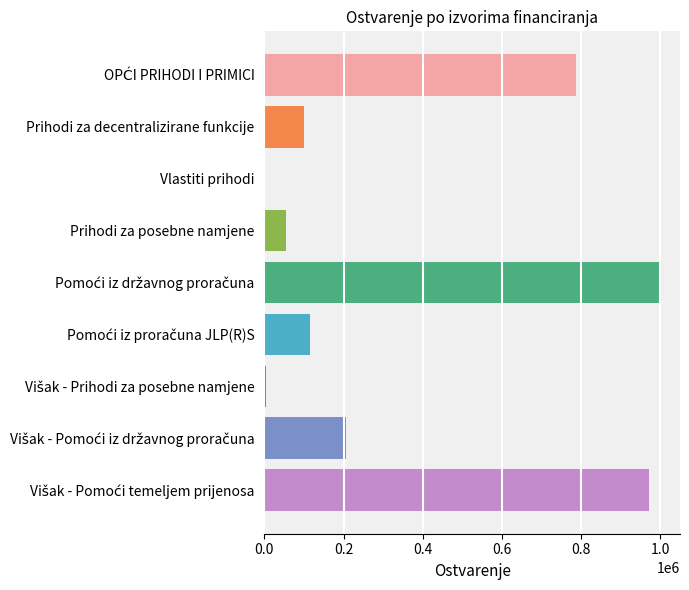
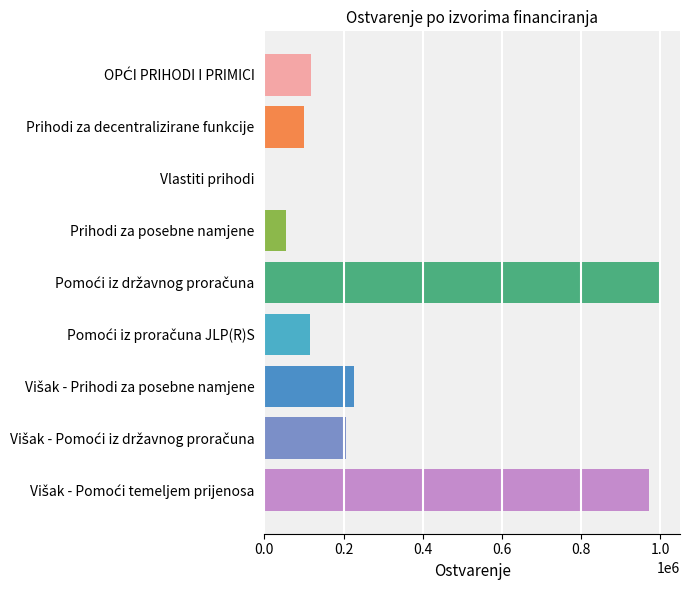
OPĆI PRIHODI I PRIMICI: 790000 -> 120000
Višak - Prihodi za posebne namjene: 0 -> 230000
